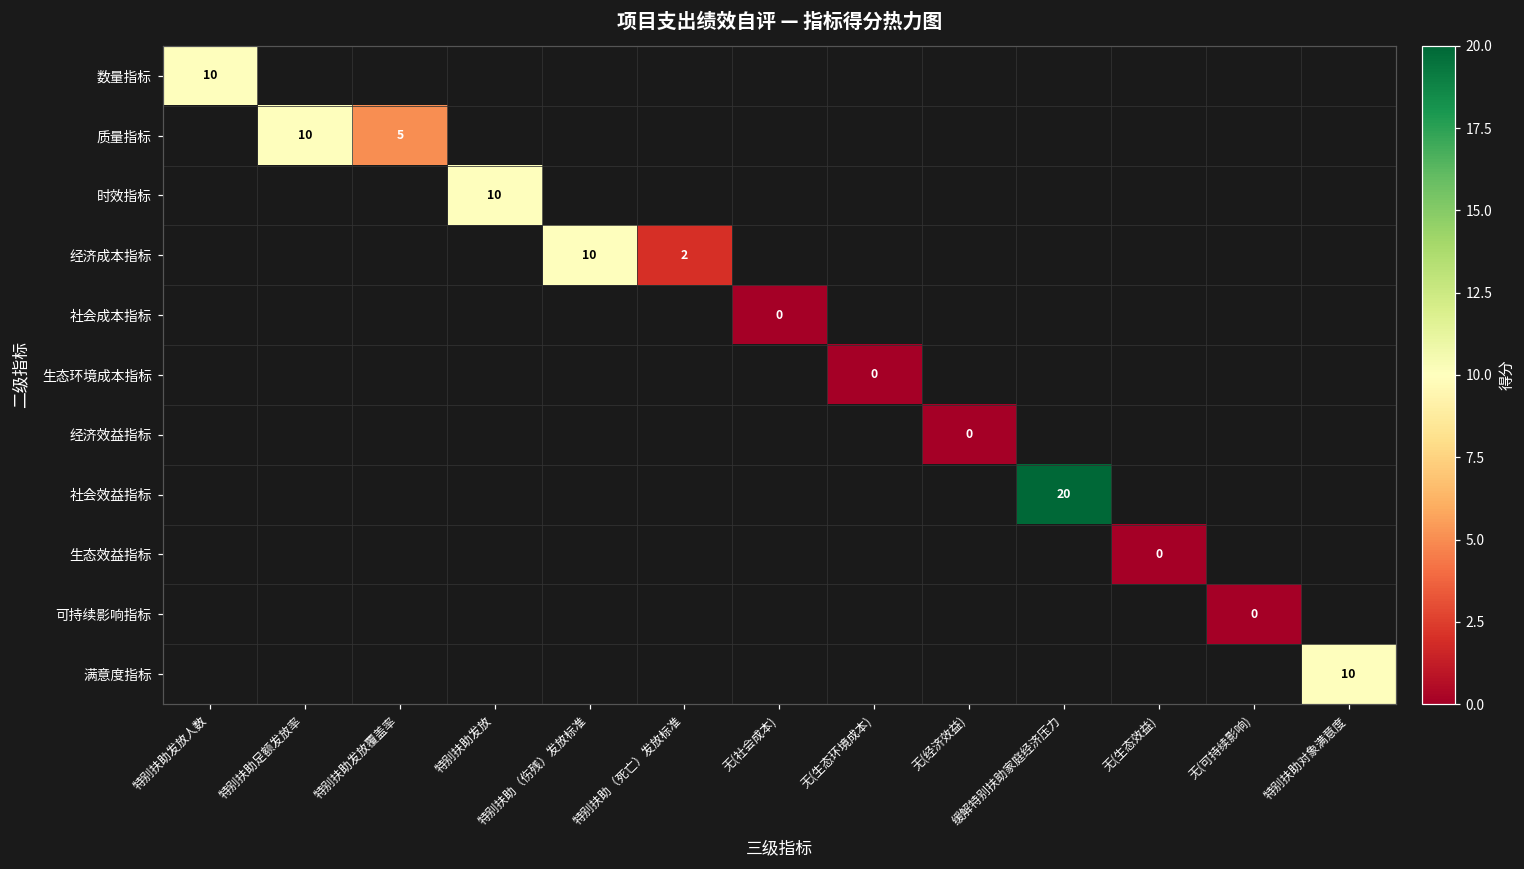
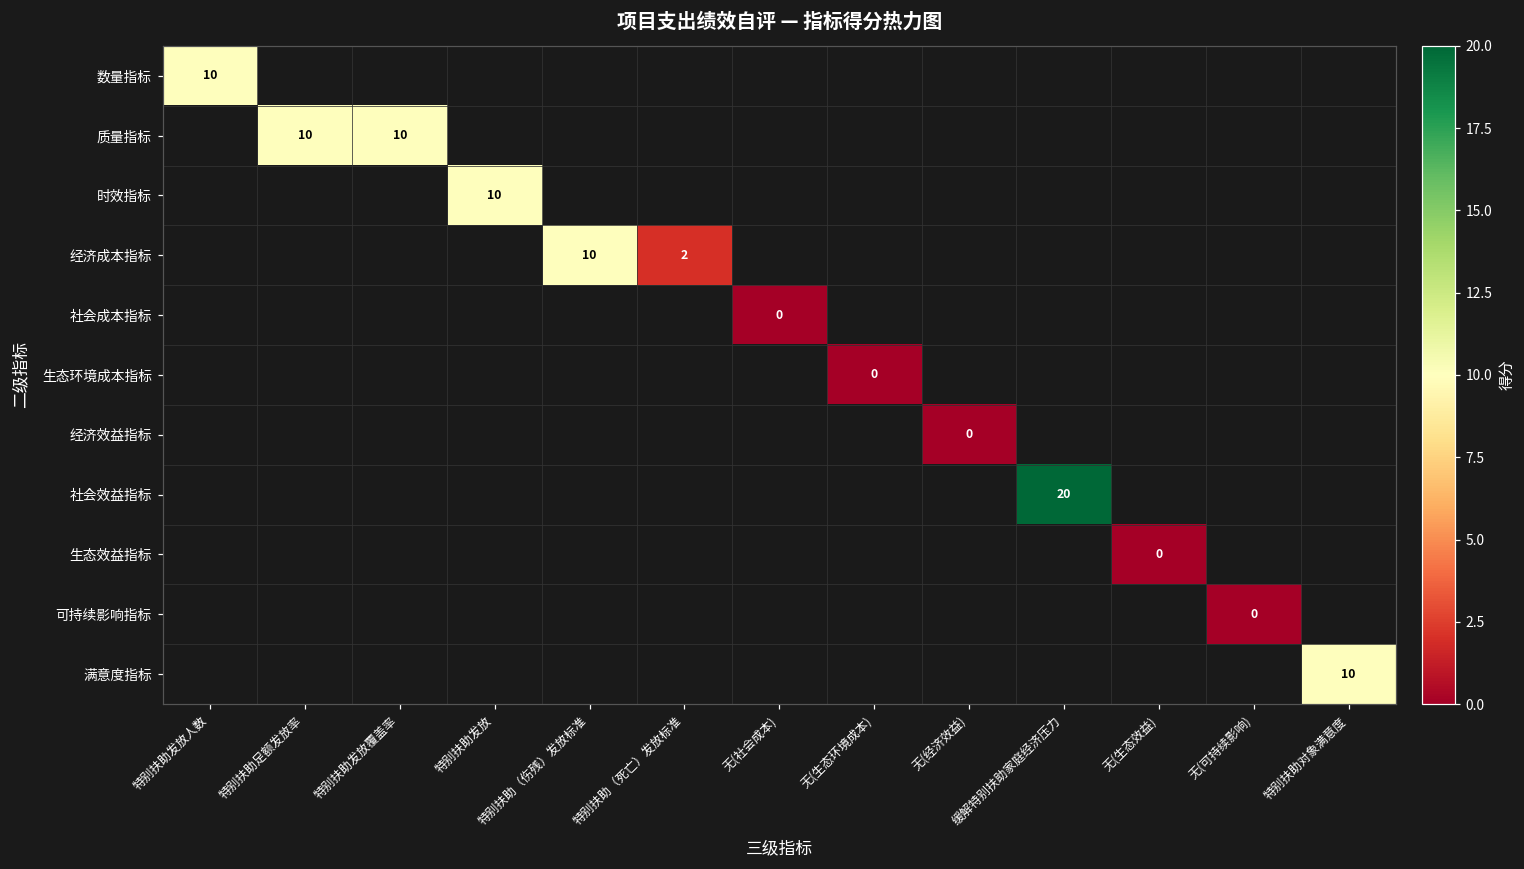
质量指标, 特别扶助发放覆盖率: 5 -> 10
